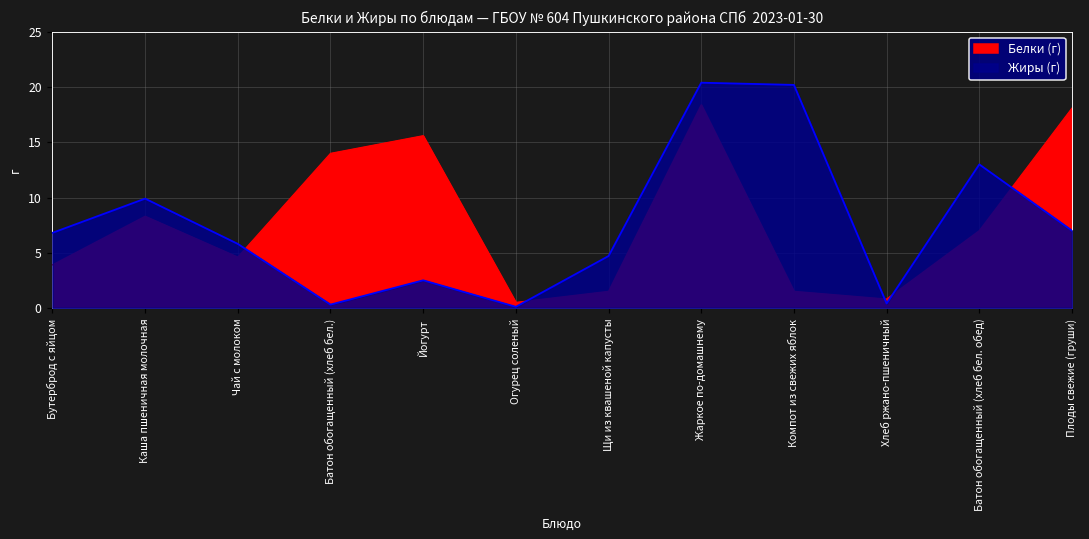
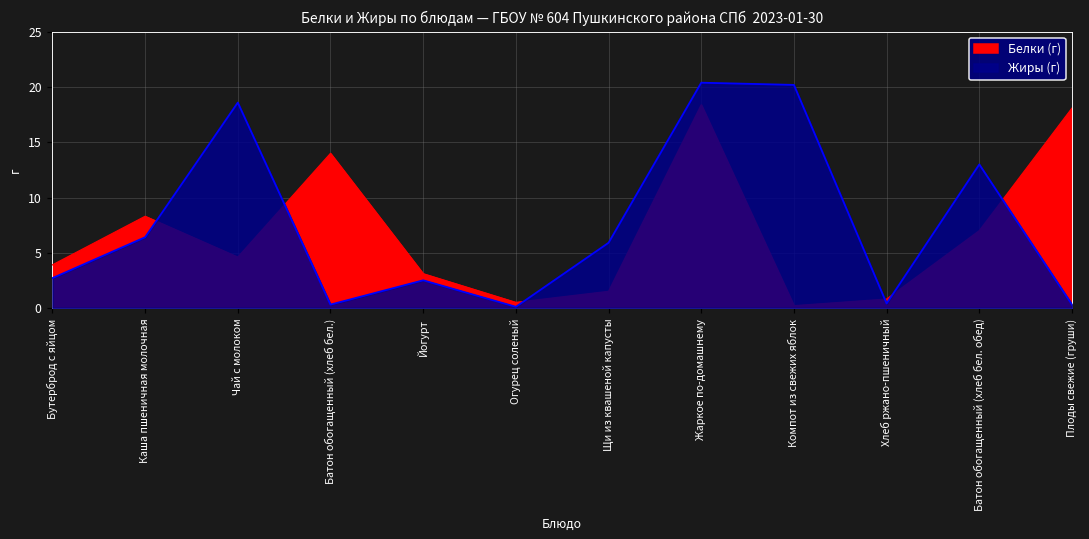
Жиры (г), Бутерброд с яйцом: 6.8 -> 2.7
Жиры (г), Каша пшеничная молочная: 9.9 -> 6.4
Жиры (г), Чай с молоком: 5.8 -> 18.6
Белки (г), Йогурт: 15.6 -> 3.1
Жиры (г), Щи из квашеной капусты: 4.7 -> 5.9
Белки (г), Компот из свежих яблок: 1.5 -> 0.2
Жиры (г), Плоды свежие (груши): 7.0 -> 0.3
